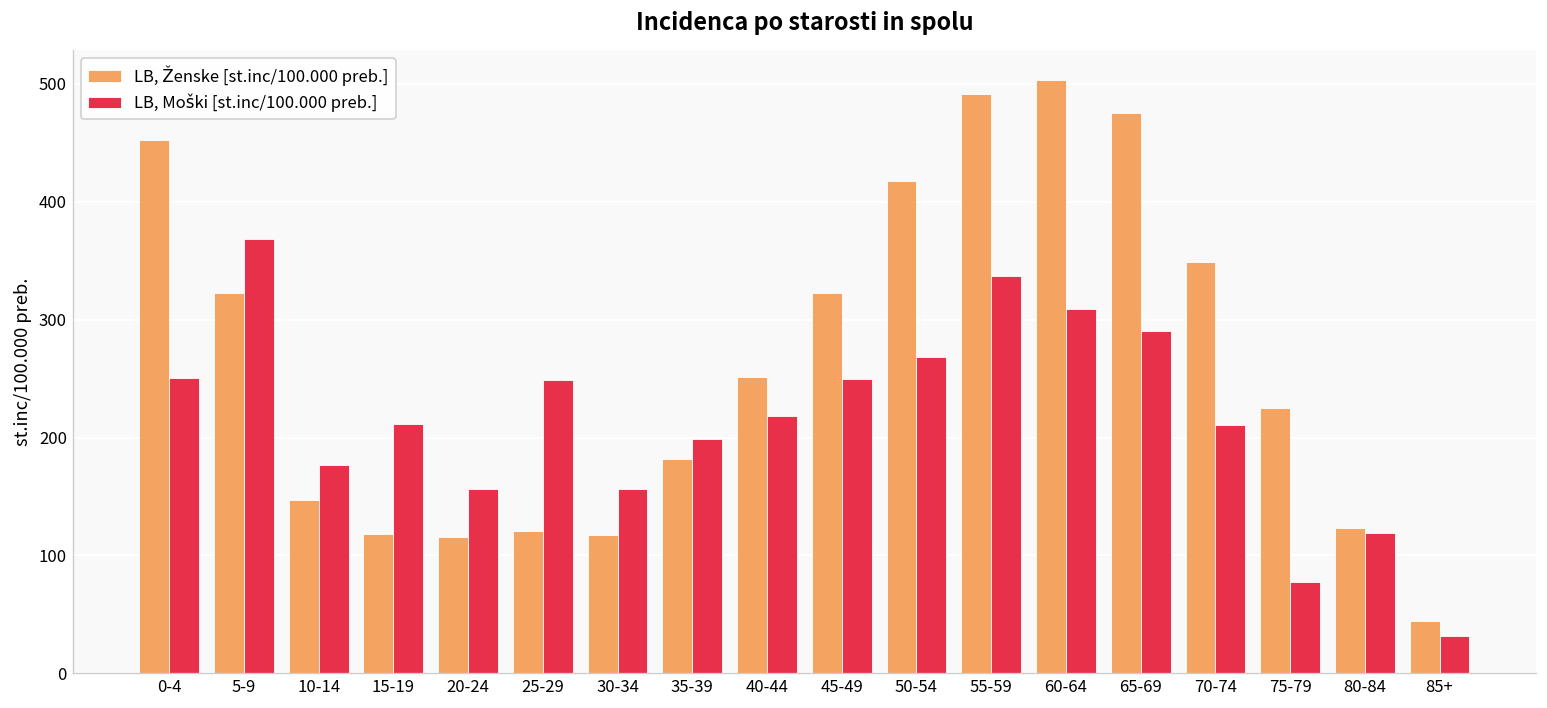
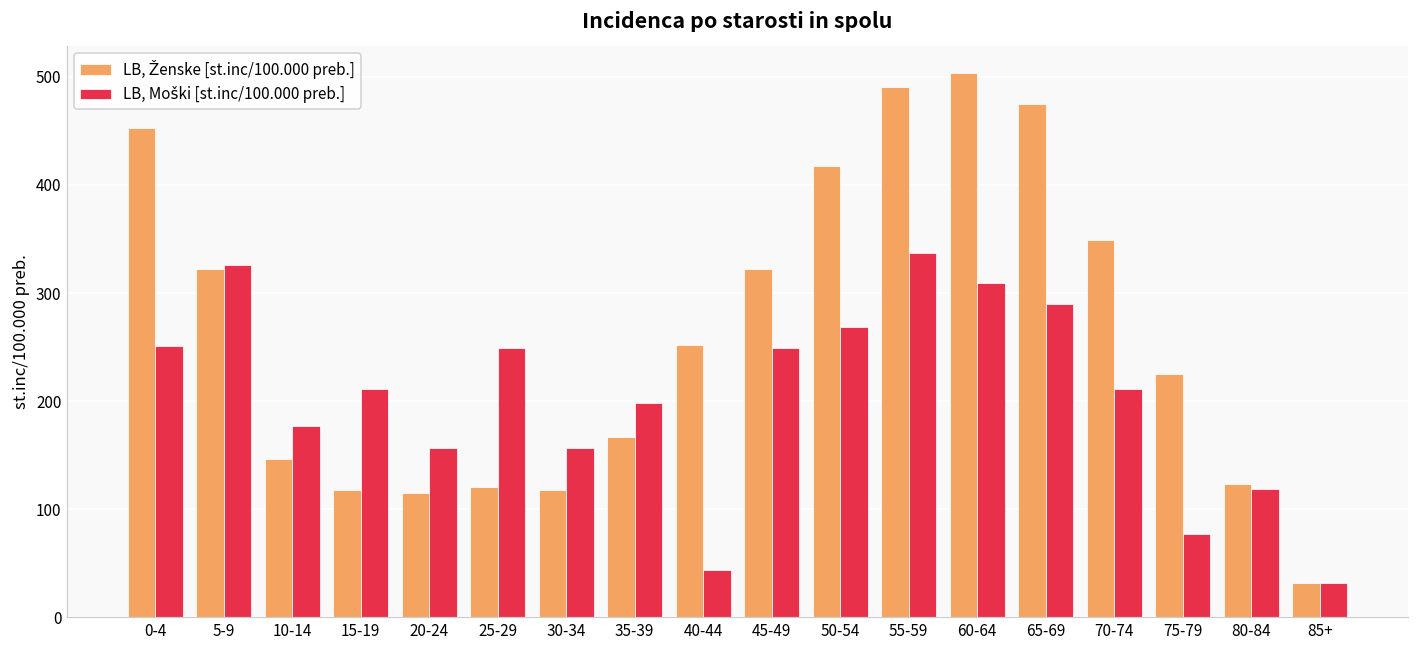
LB, Moški [st.inc/100.000 preb.], 5-9: 370 -> 330
LB, Ženske [st.inc/100.000 preb.], 35-39: 180 -> 170
LB, Moški [st.inc/100.000 preb.], 40-44: 220 -> 40
LB, Ženske [st.inc/100.000 preb.], 85+: 40 -> 30
